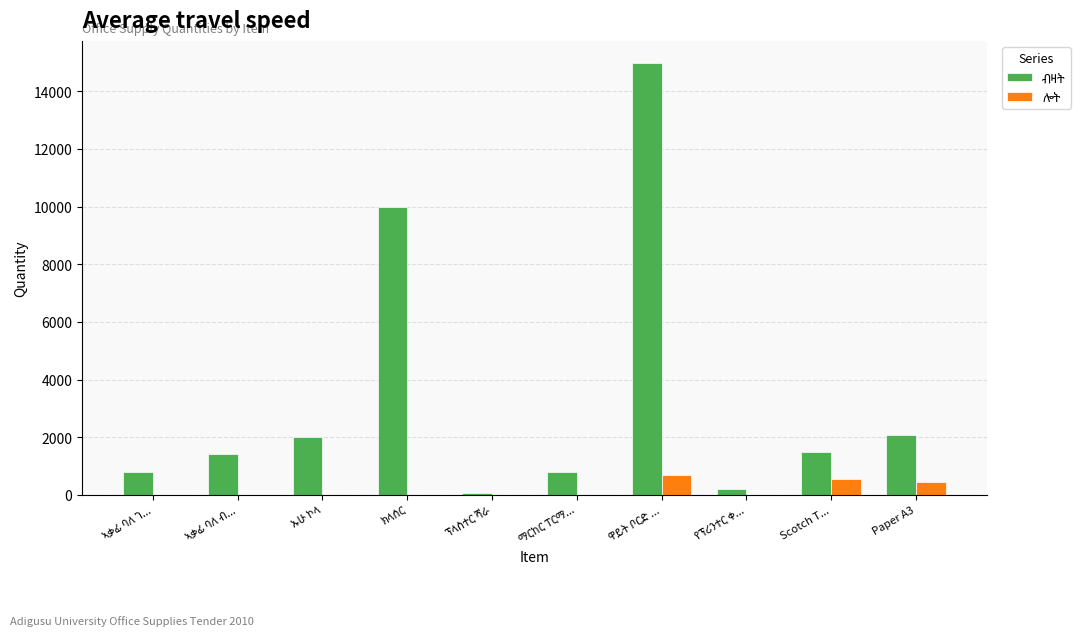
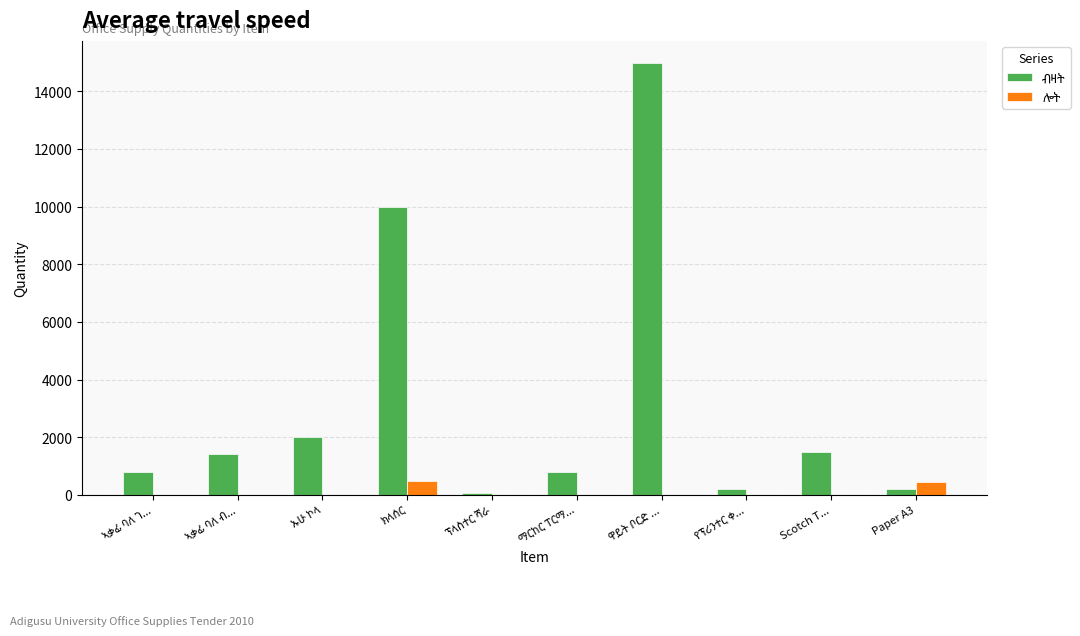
ሎት, ክላሰር: 0 -> 500
ሎት, ዋይት ቦርድ ...: 700 -> 0
ሎት, Scotch T...: 500 -> 0
ብዛት, Paper A3: 2100 -> 200
